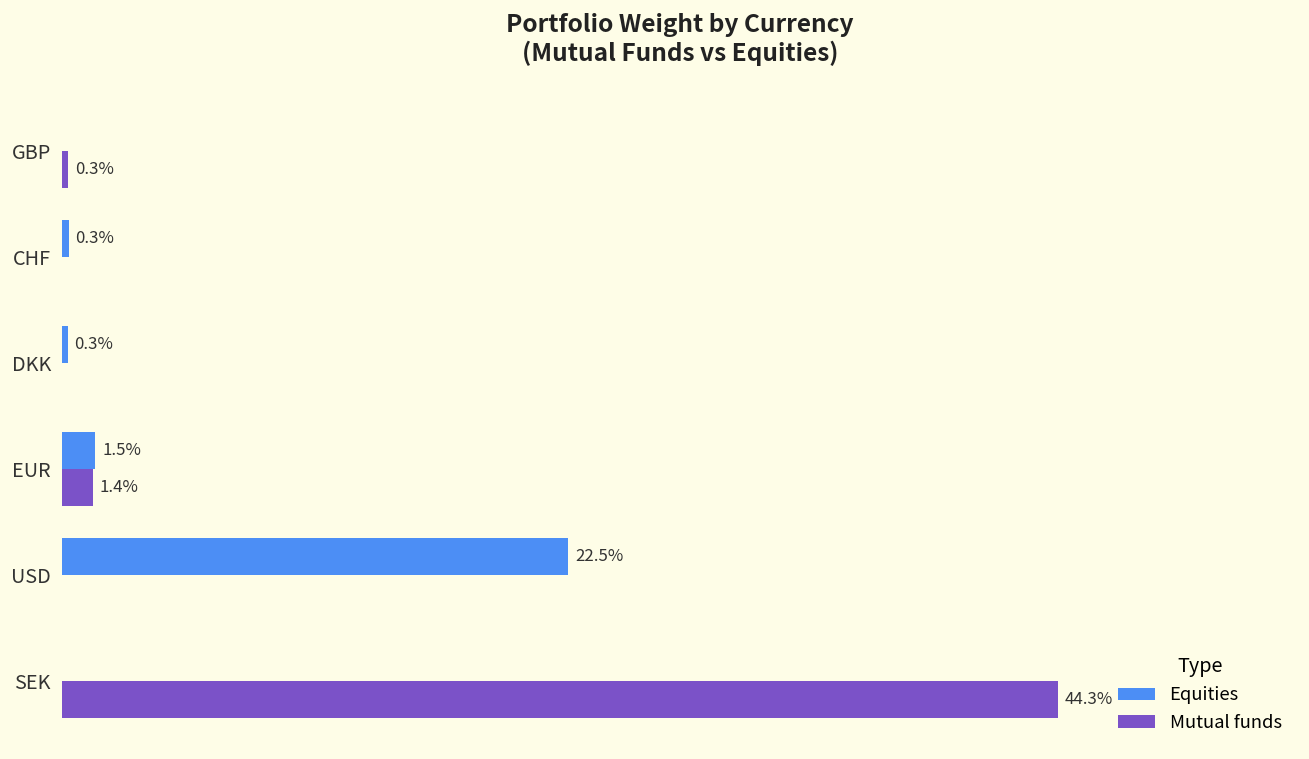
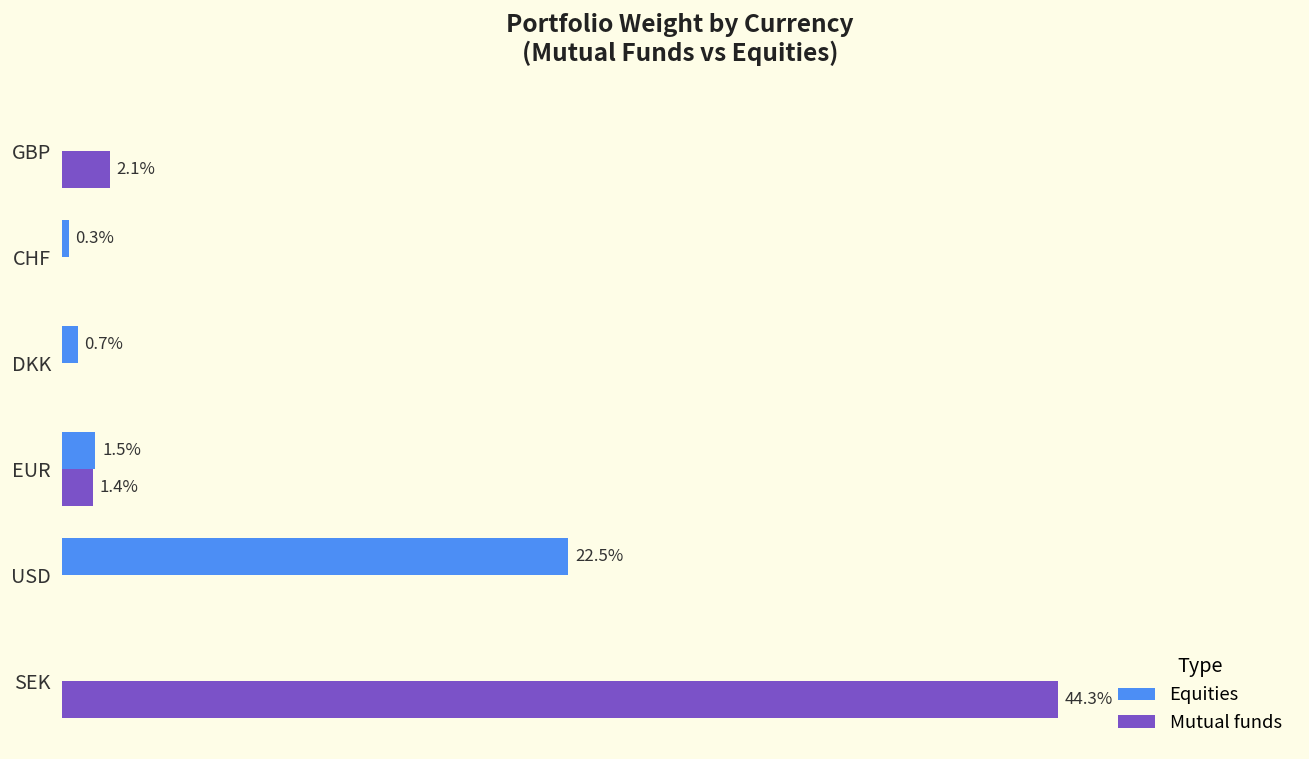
Mutual funds, GBP: 0.3% -> 2.1%
Equities, DKK: 0.3% -> 0.7%
